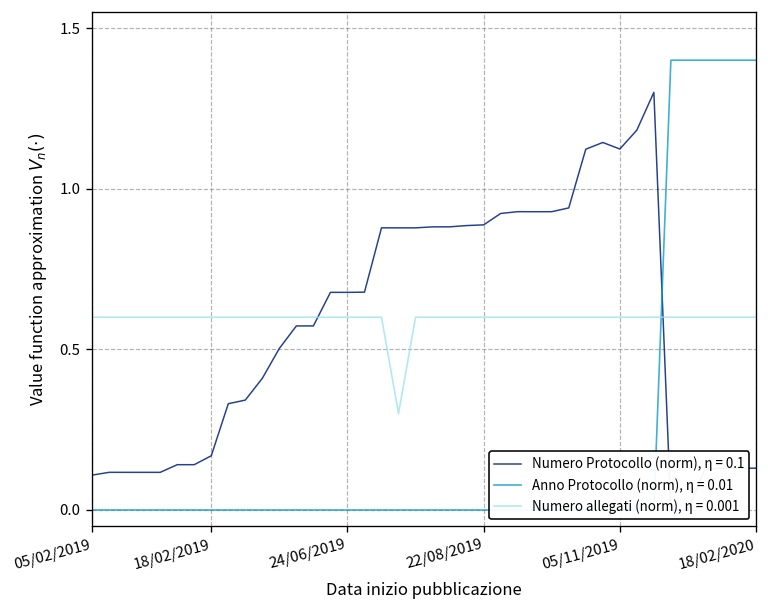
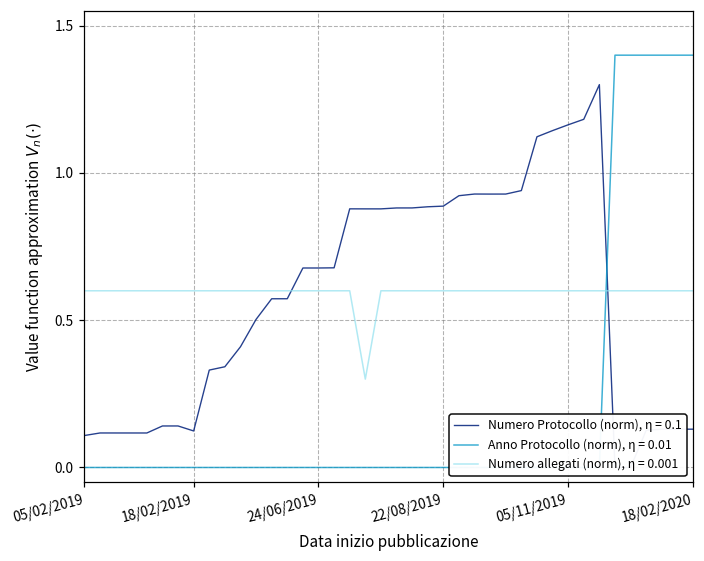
Numero Protocollo (norm), η = 0.1, 18/02/2019: 0.17 -> 0.12
Numero Protocollo (norm), η = 0.1, 05/11/2019: 1.12 -> 1.16
